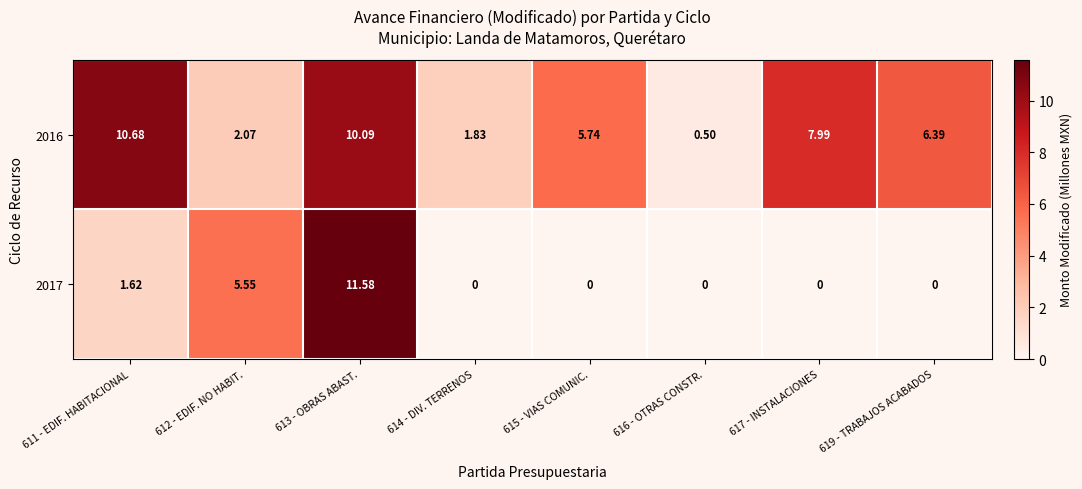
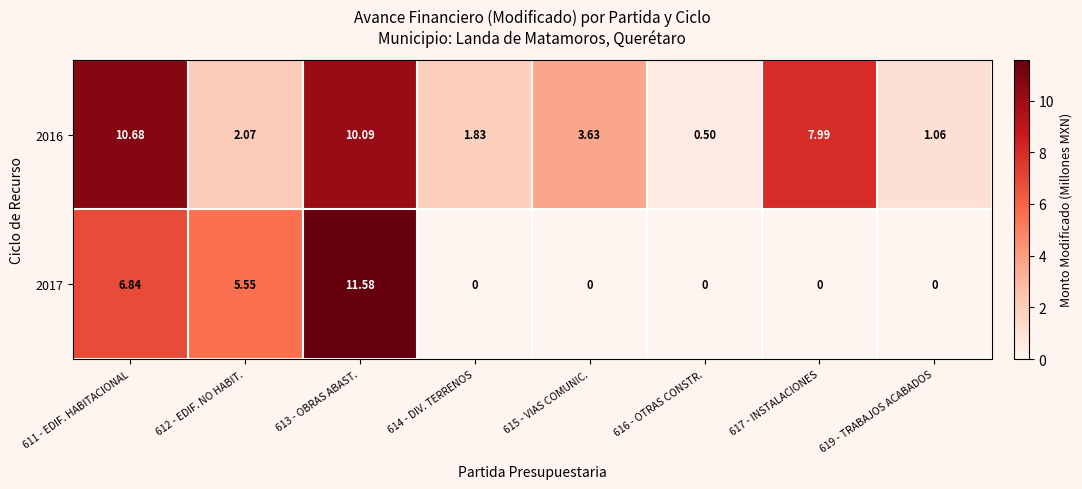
2016, 615 - VIAS COMUNIC.: 5.74 -> 3.63
2016, 619 - TRABAJOS ACABADOS: 6.39 -> 1.06
2017, 611 - EDIF. HABITACIONAL: 1.62 -> 6.84
